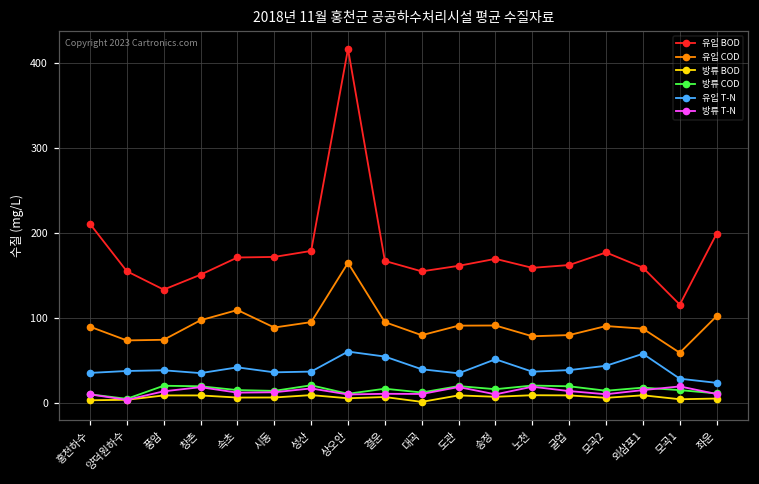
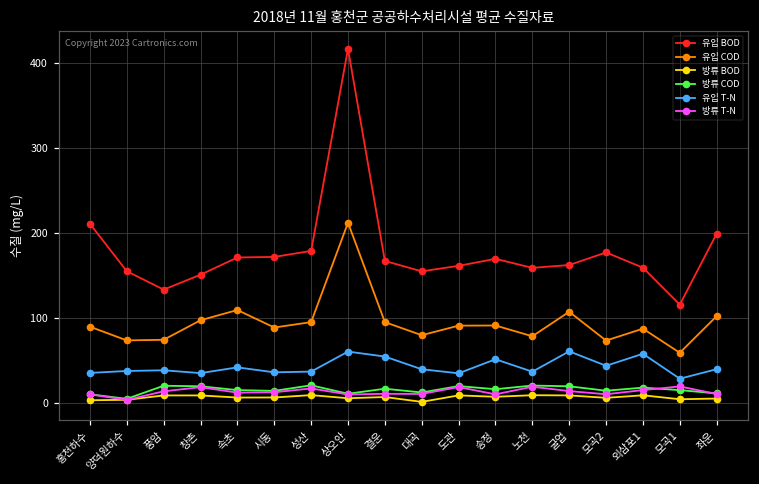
유입 COD, 상오안: 160 -> 210
유입 COD, 굴업: 80 -> 110
유입 T-N, 굴업: 40 -> 60
유입 COD, 모곡2: 90 -> 70
유입 T-N, 좌운: 20 -> 40
